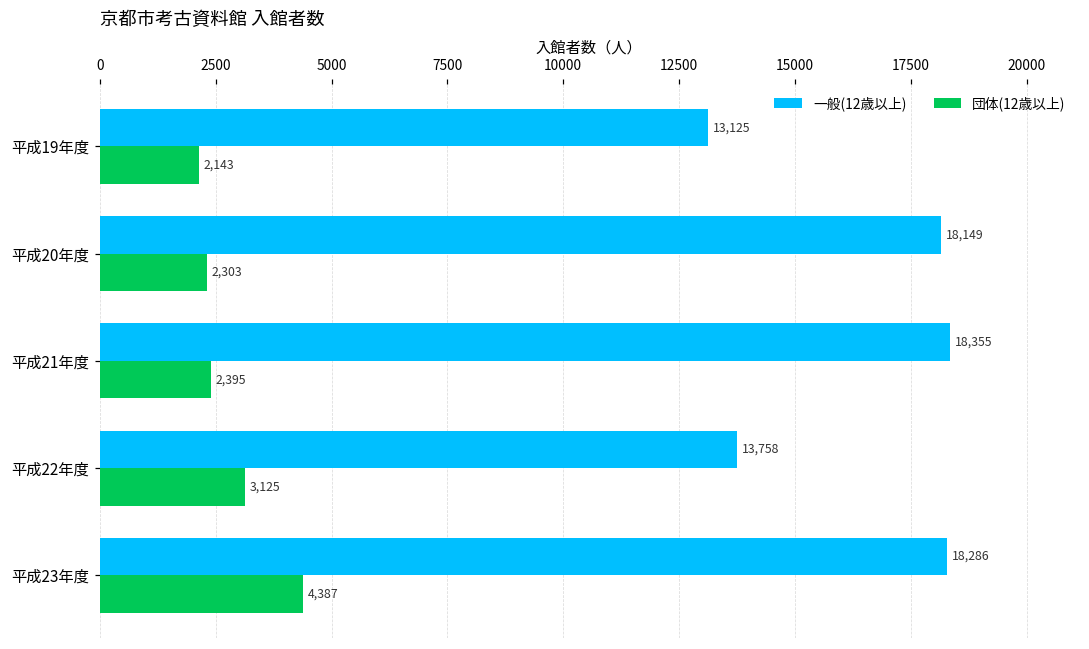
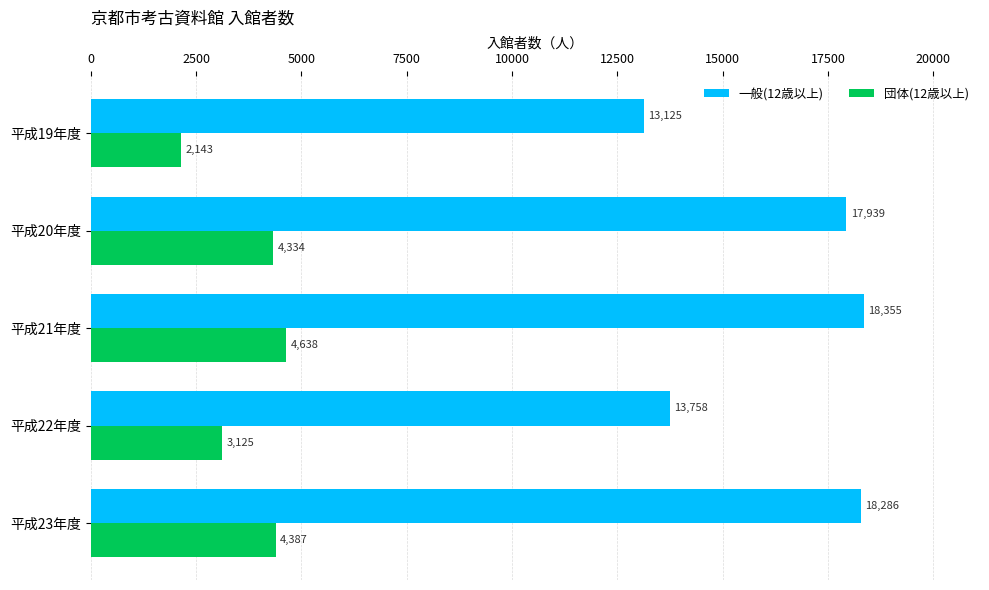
一般(12歳以上), 平成20年度: 18,149 -> 17,939
団体(12歳以上), 平成20年度: 2,303 -> 4,334
団体(12歳以上), 平成21年度: 2,395 -> 4,638
